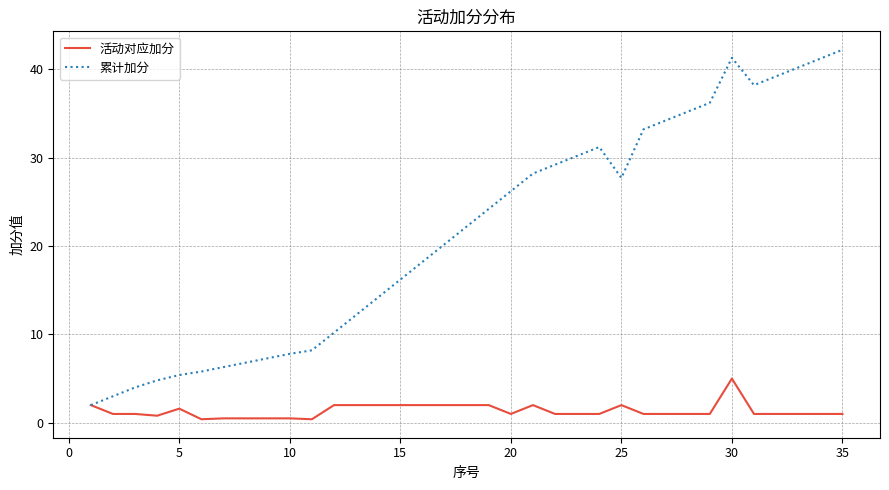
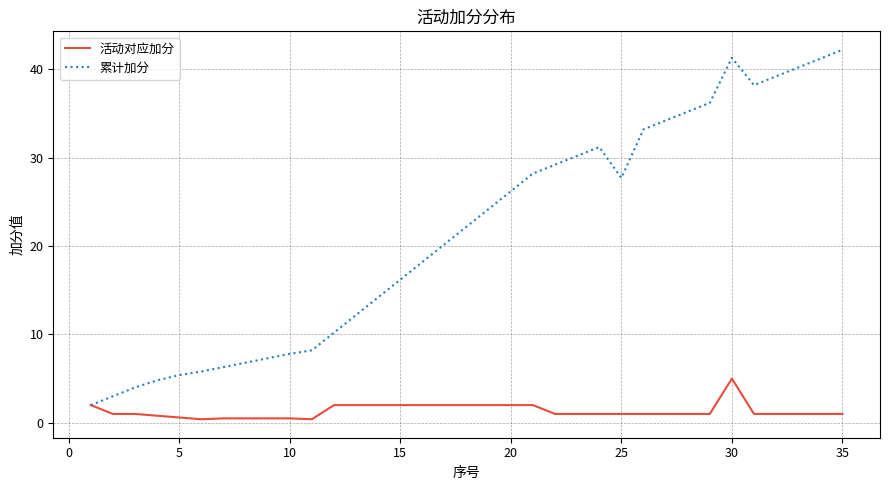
活动对应加分, 5: 2 -> 1
活动对应加分, 20: 1 -> 2
活动对应加分, 25: 2 -> 1
